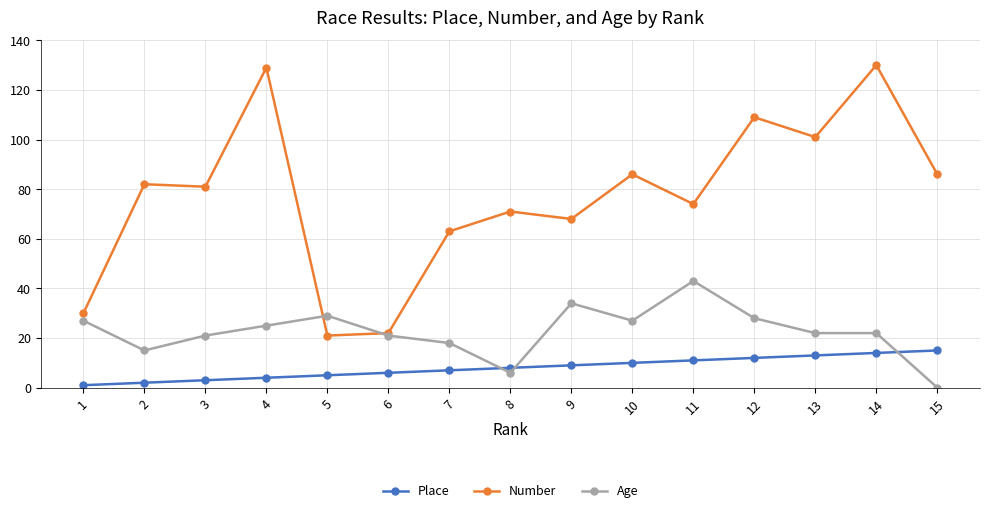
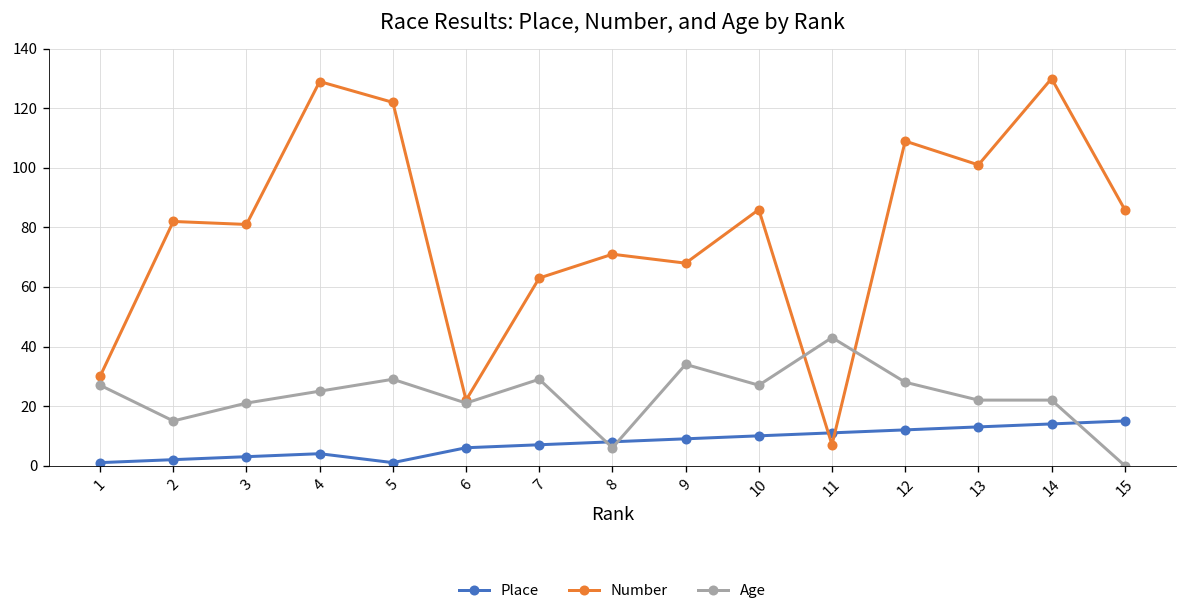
Place, 5: 5 -> 1
Number, 5: 21 -> 122
Age, 7: 18 -> 29
Number, 11: 74 -> 7
